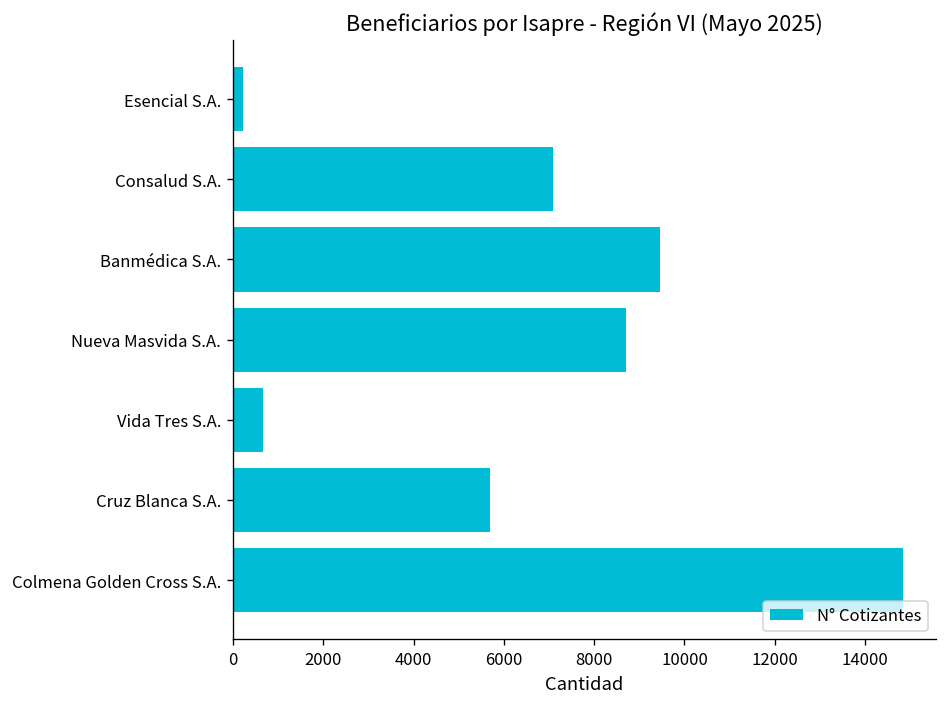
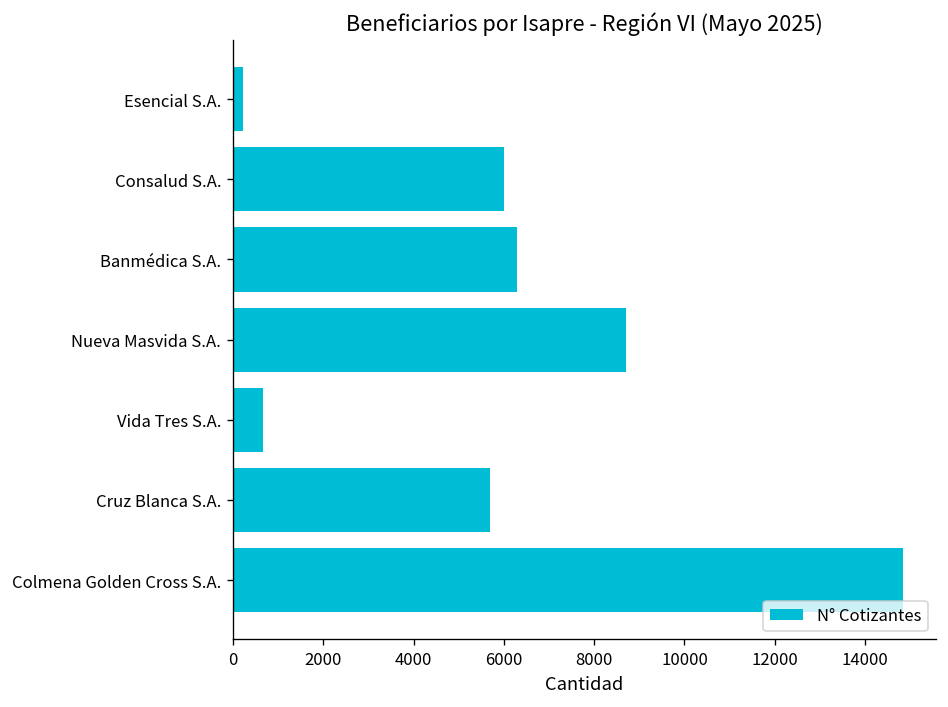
Consalud S.A.: 7100 -> 6000
Banmédica S.A.: 9400 -> 6300
